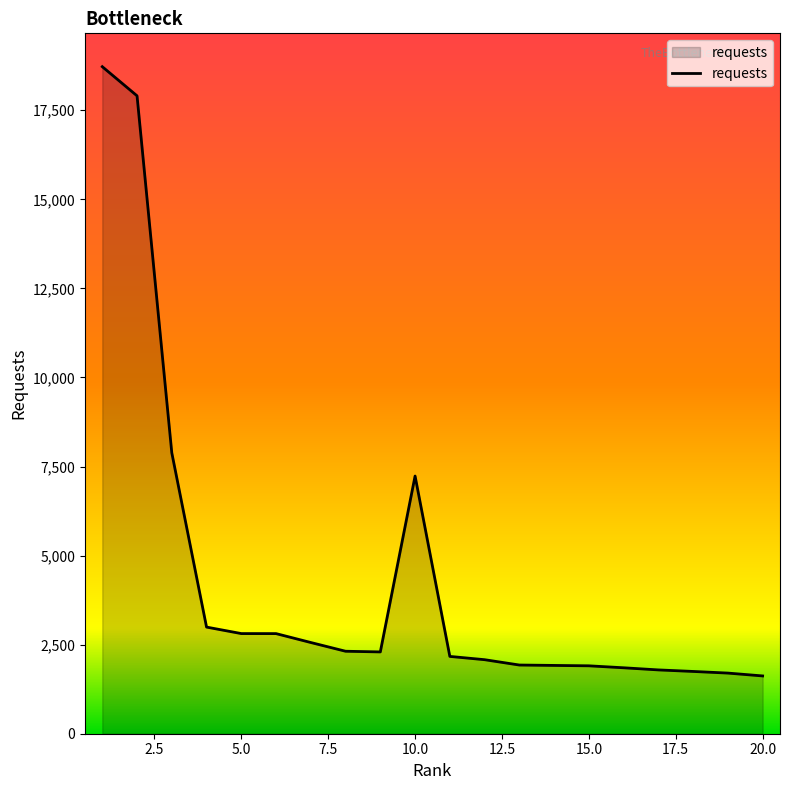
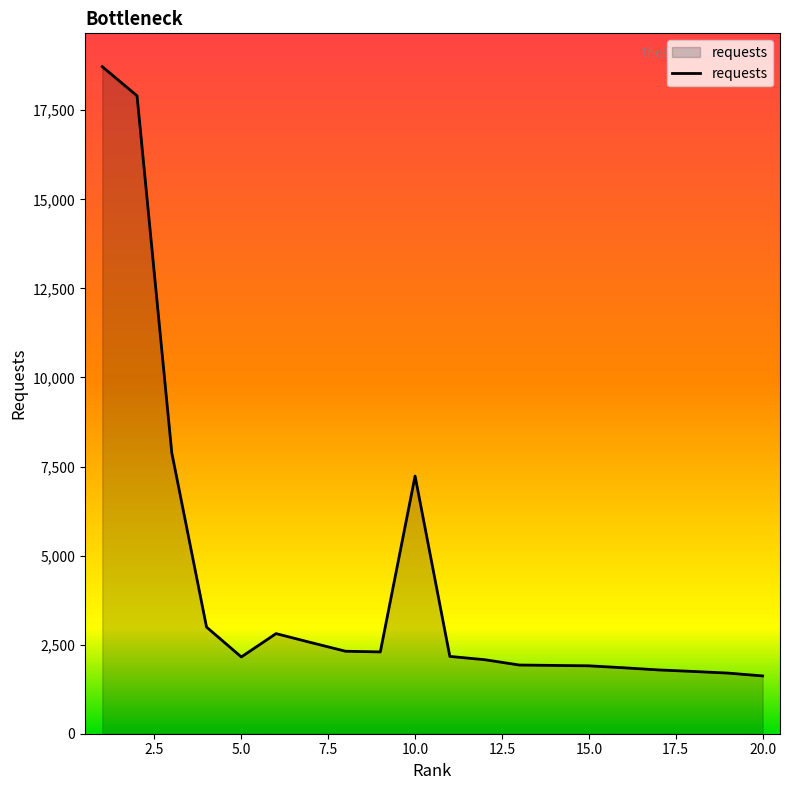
5.0: 2,800 -> 2,200
